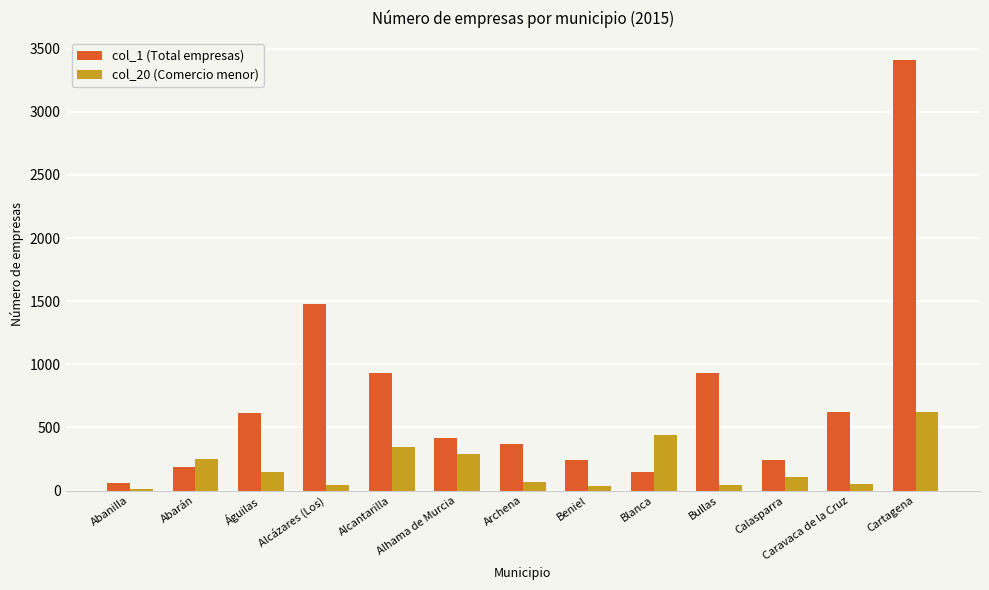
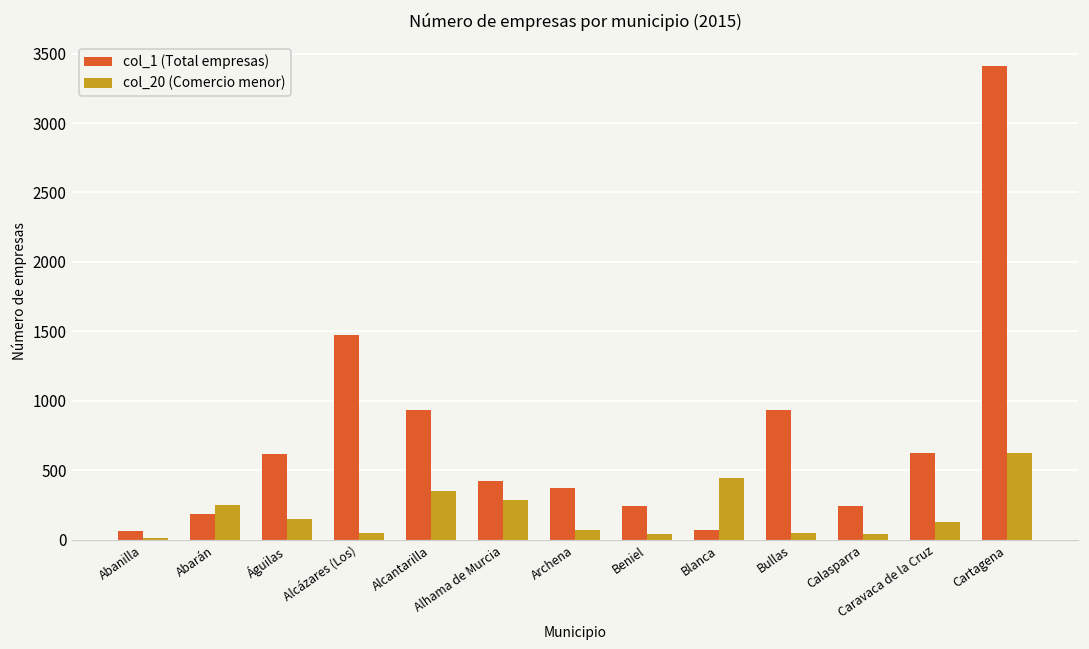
col_1 (Total empresas), Blanca: 140 -> 70
col_20 (Comercio menor), Calasparra: 110 -> 40
col_20 (Comercio menor), Caravaca de la Cruz: 50 -> 130
